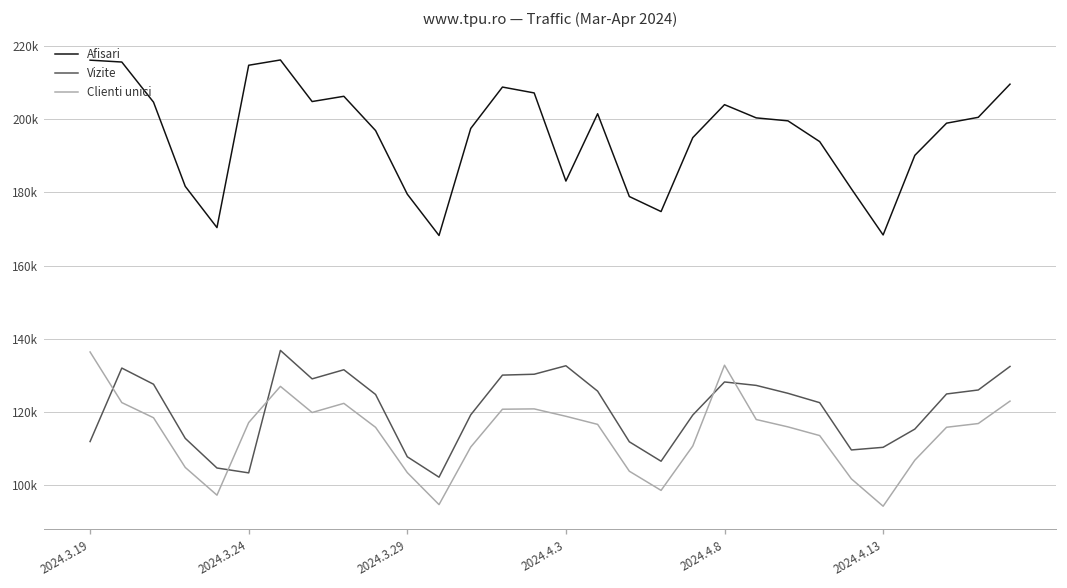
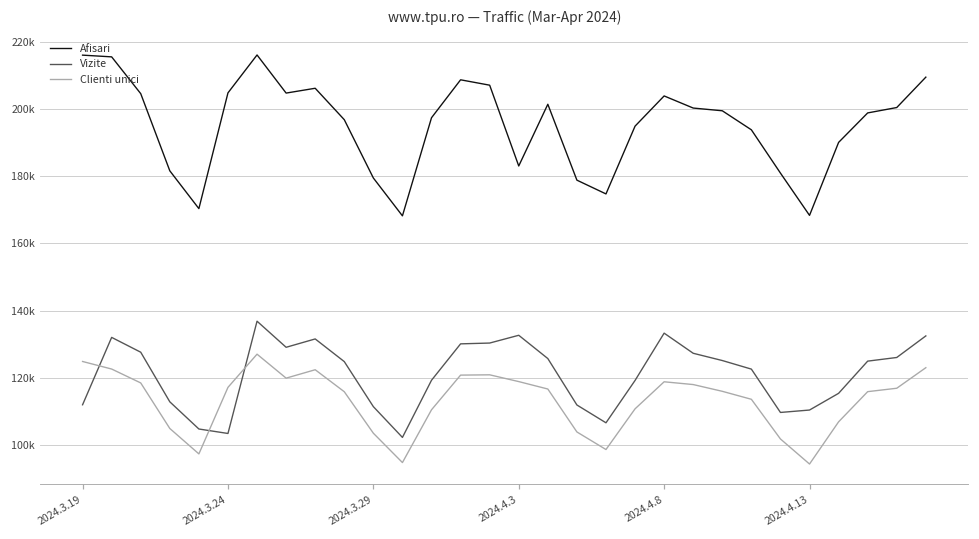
Clienti unici, 2024.3.19: 136000 -> 125000
Afisari, 2024.3.24: 215000 -> 205000
Vizite, 2024.3.29: 108000 -> 111000
Vizite, 2024.4.8: 128000 -> 133000
Clienti unici, 2024.4.8: 133000 -> 119000
